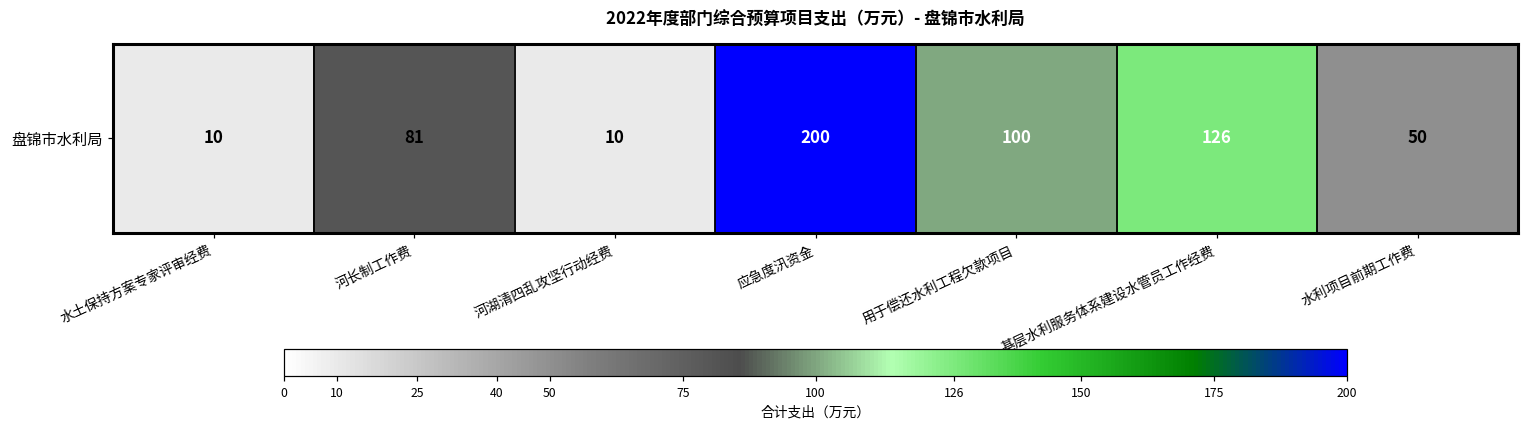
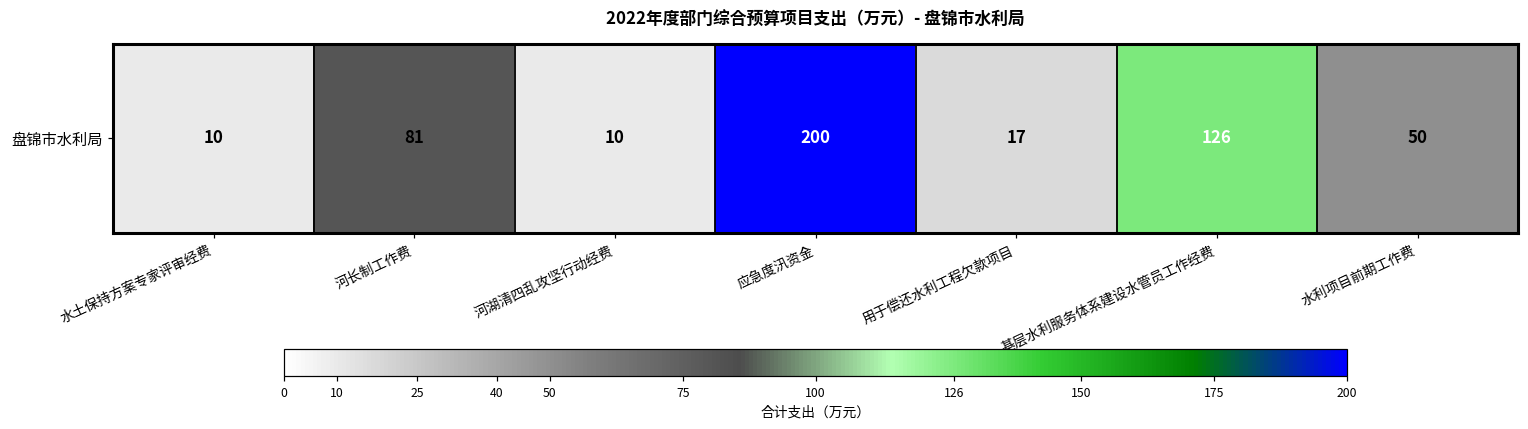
盘锦市水利局, 用于偿还水利工程欠款项目: 100 -> 17
